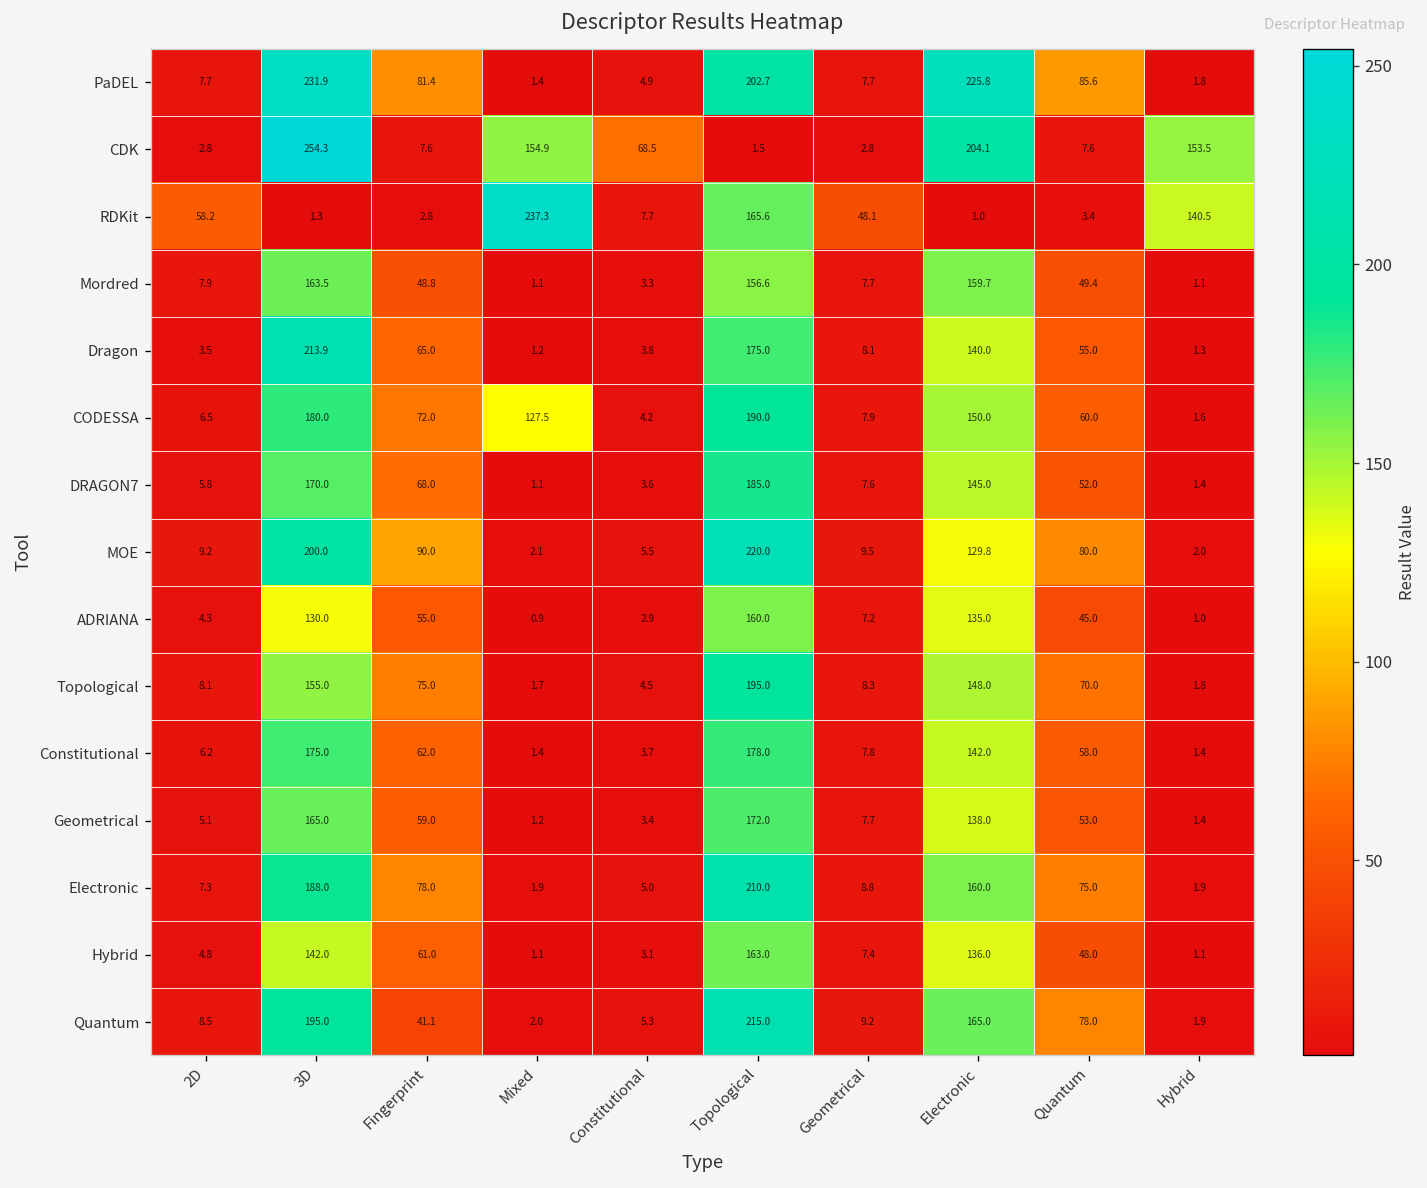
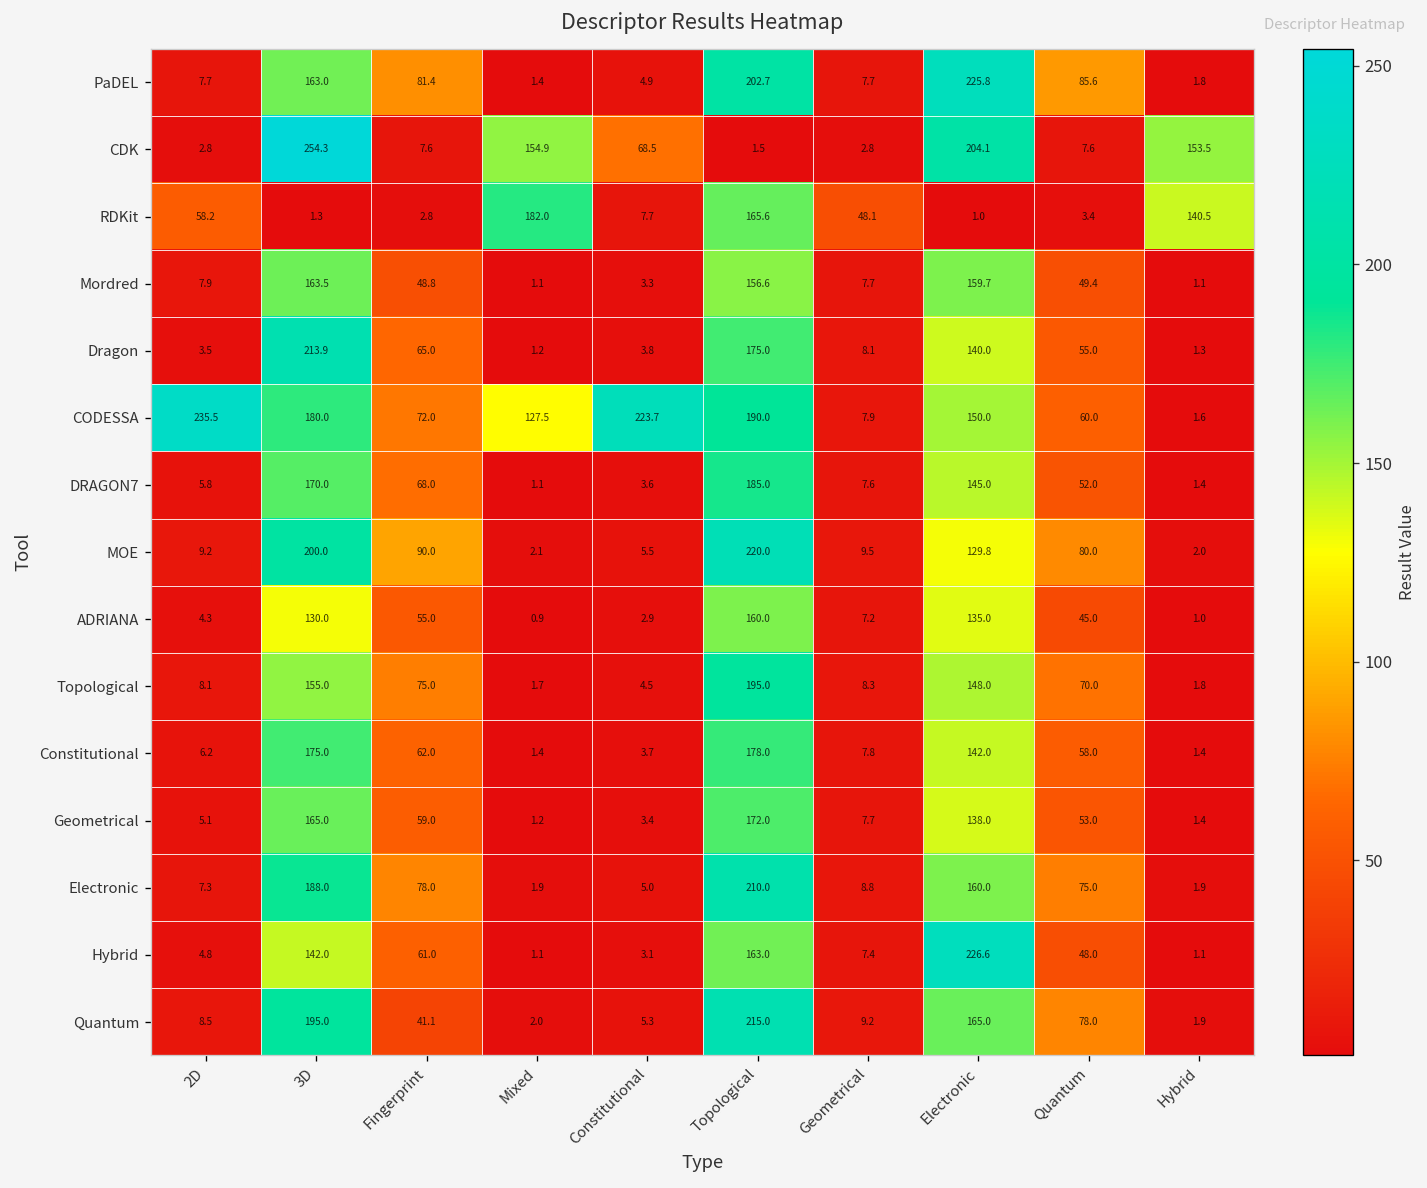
PaDEL, 3D: 231.9 -> 163.0
RDKit, Mixed: 237.3 -> 182.0
CODESSA, 2D: 6.5 -> 235.5
CODESSA, Constitutional: 4.2 -> 223.7
Hybrid, Electronic: 136.0 -> 226.6
